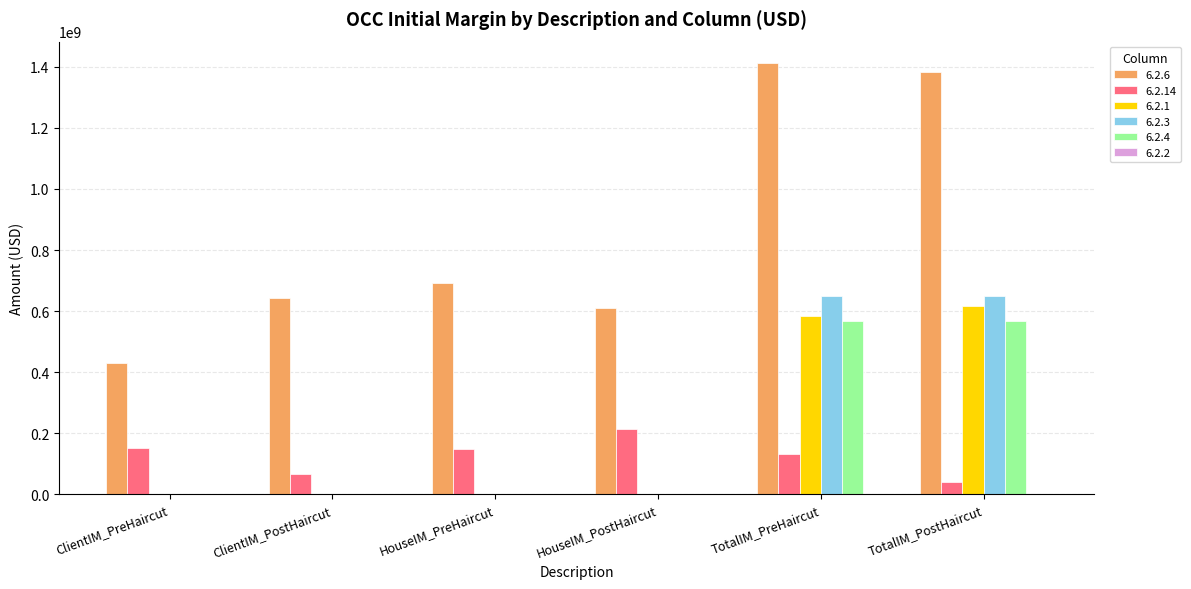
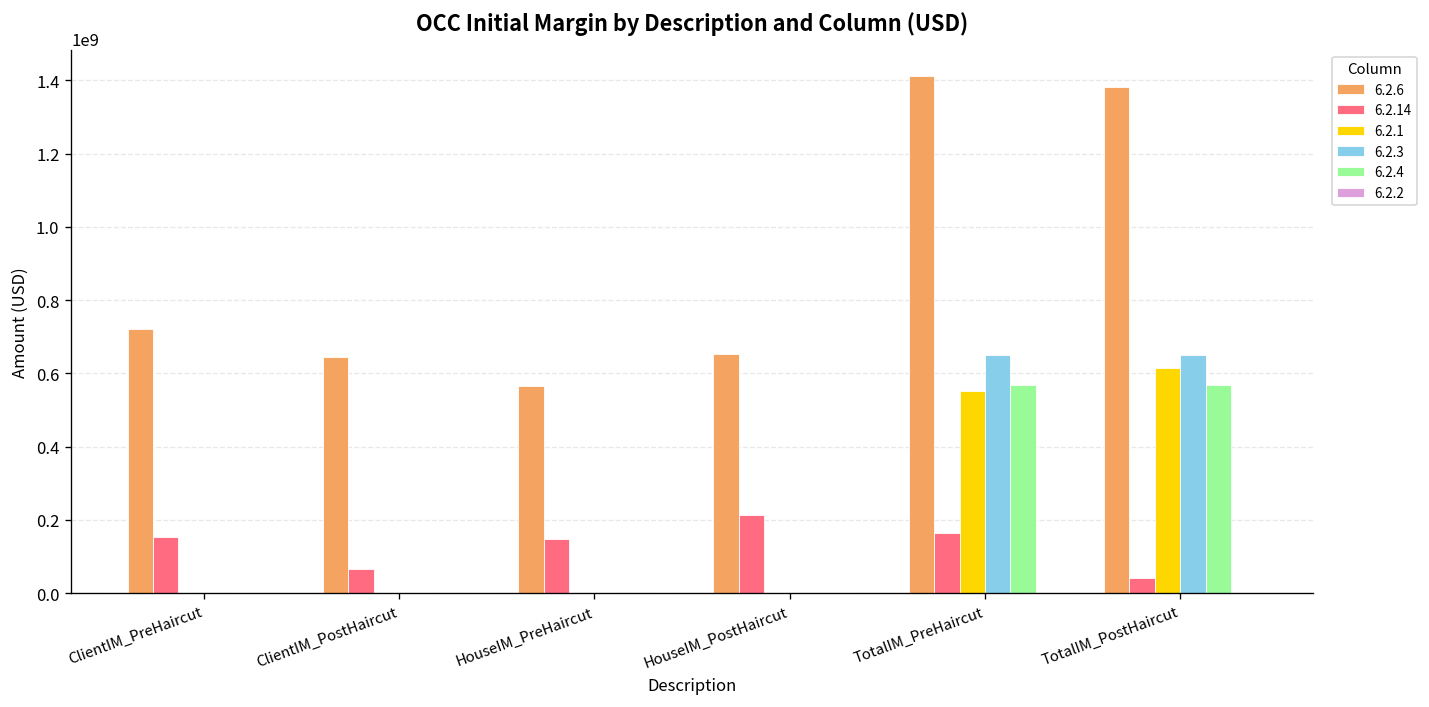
6.2.6, ClientIM_PreHaircut: 430000000 -> 720000000
6.2.6, HouseIM_PreHaircut: 690000000 -> 570000000
6.2.6, HouseIM_PostHaircut: 610000000 -> 650000000
6.2.14, TotalIM_PreHaircut: 130000000 -> 160000000
6.2.1, TotalIM_PreHaircut: 580000000 -> 550000000
